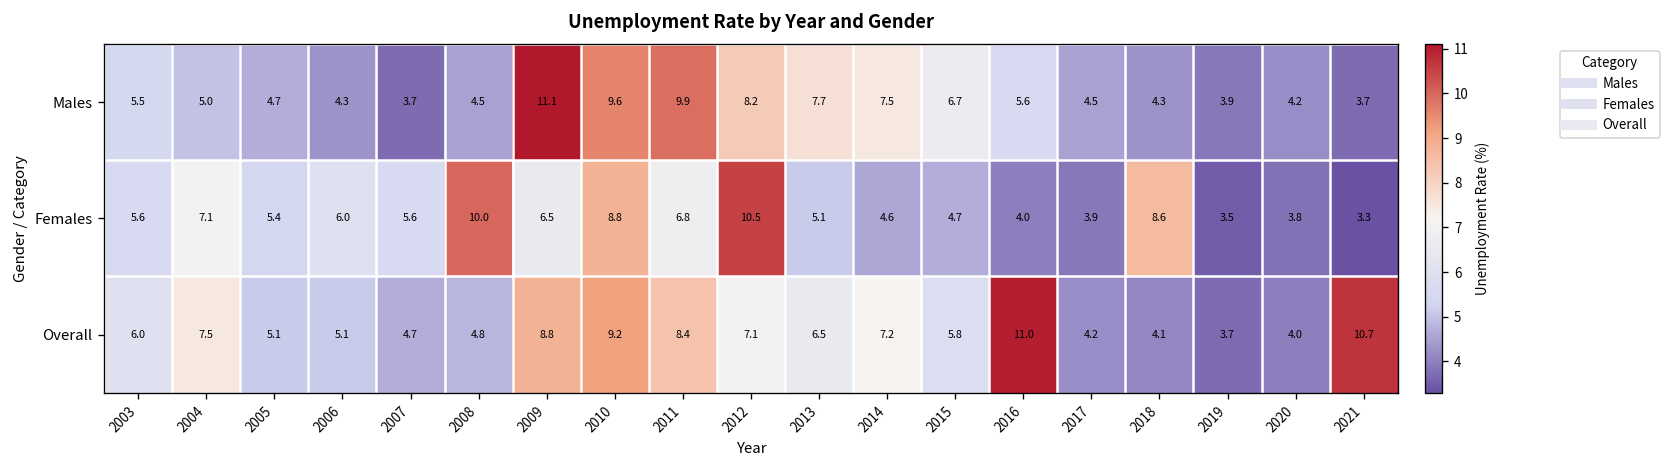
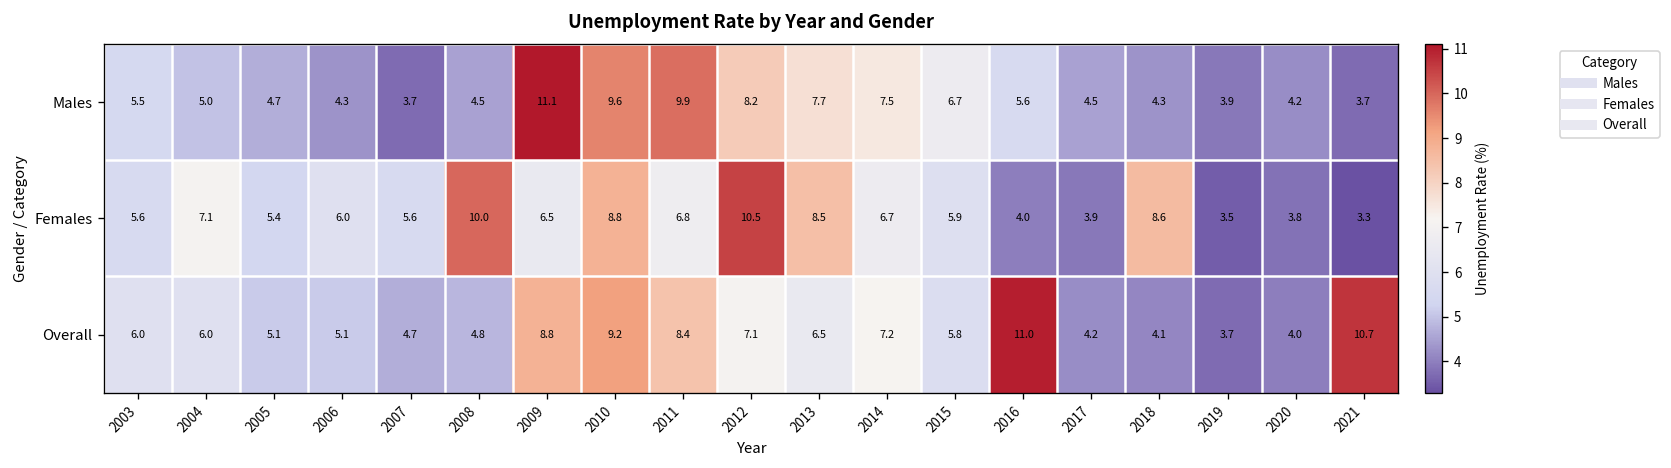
Females, 2013: 5.1 -> 8.5
Females, 2014: 4.6 -> 6.7
Females, 2015: 4.7 -> 5.9
Overall, 2004: 7.5 -> 6.0
